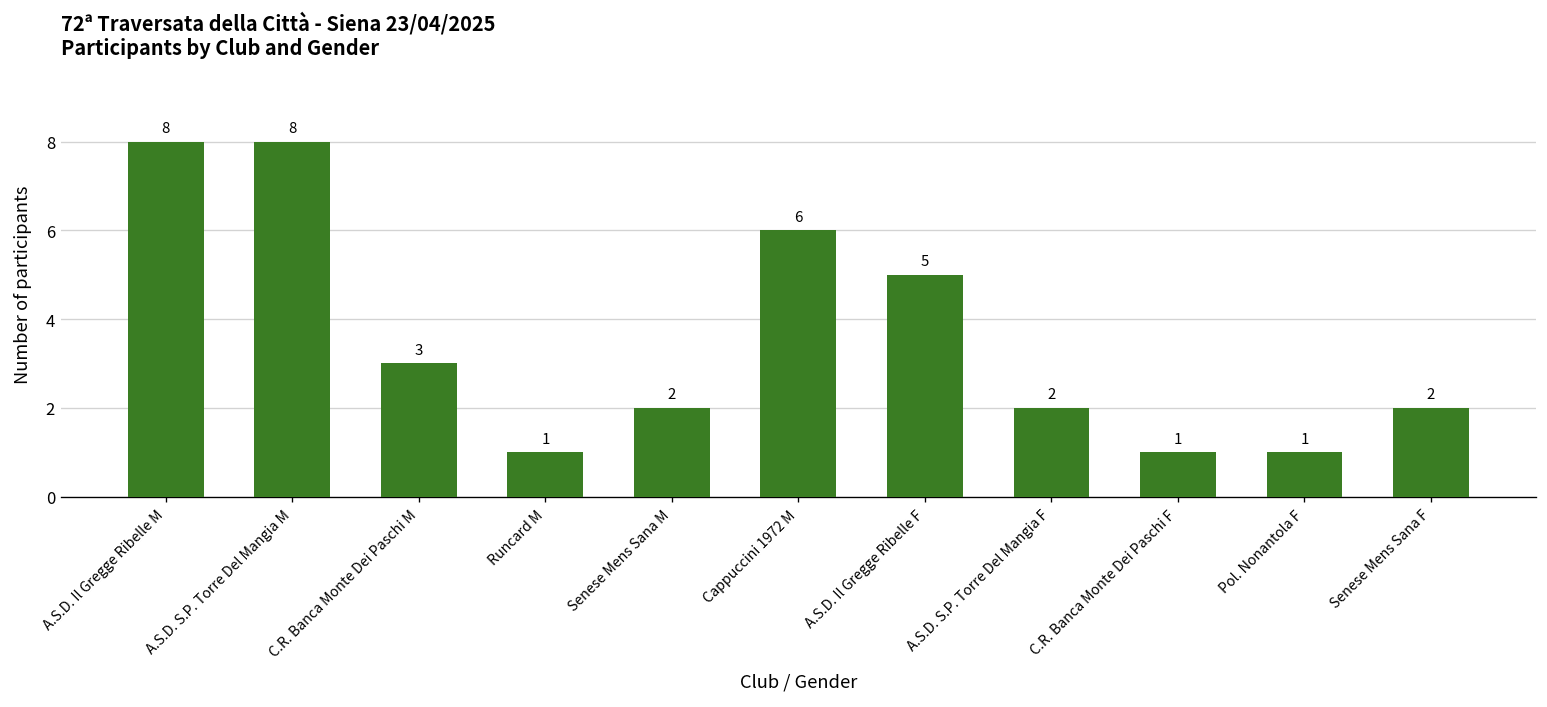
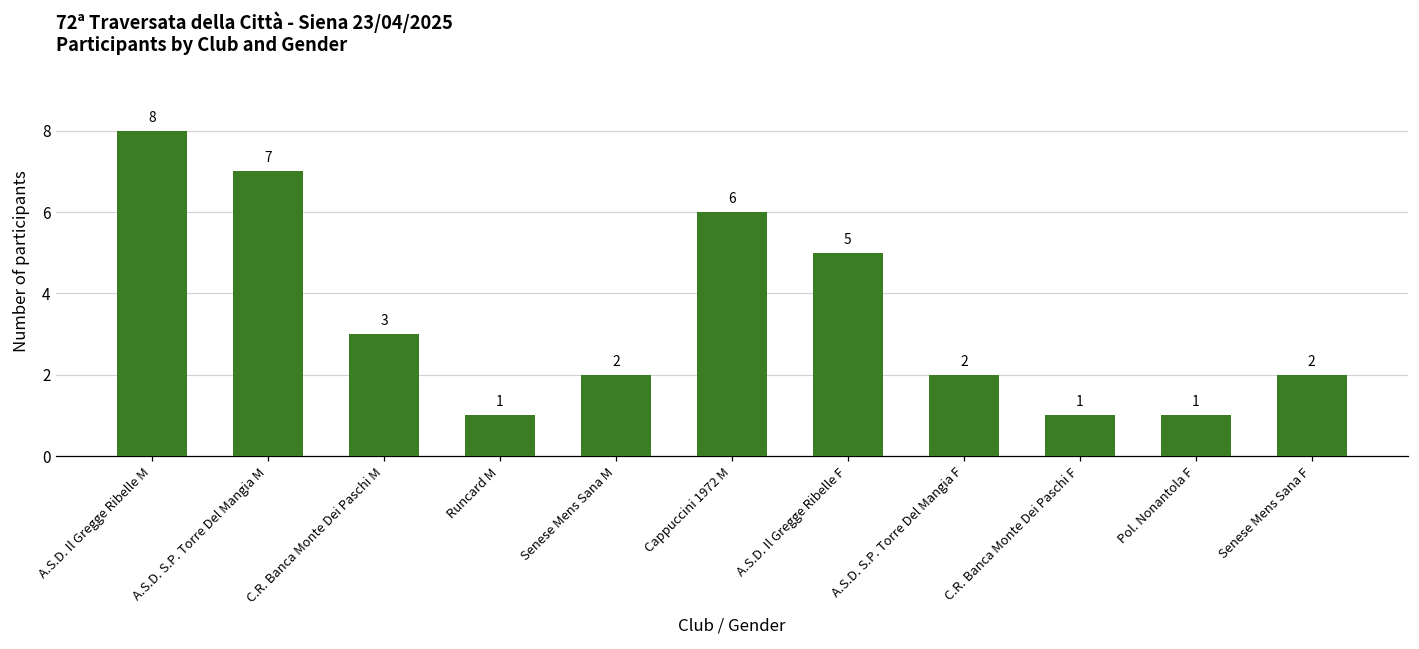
A.S.D. S.P. Torre Del Mangia M: 8 -> 7
